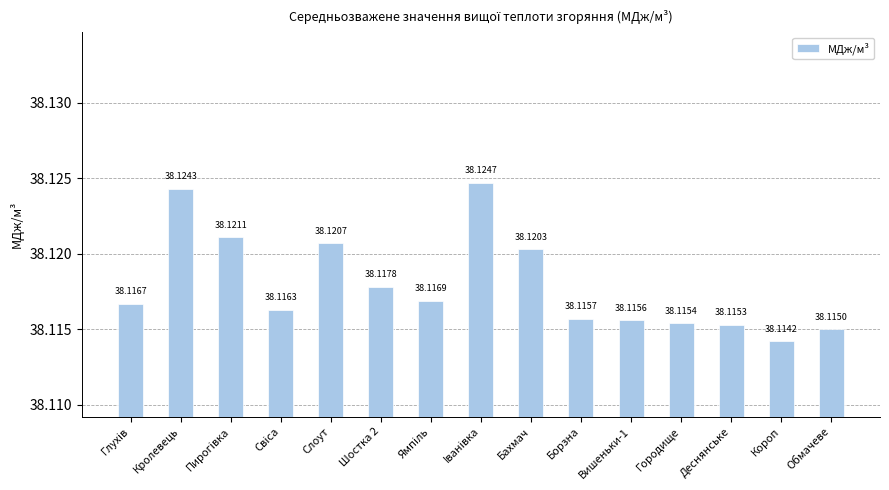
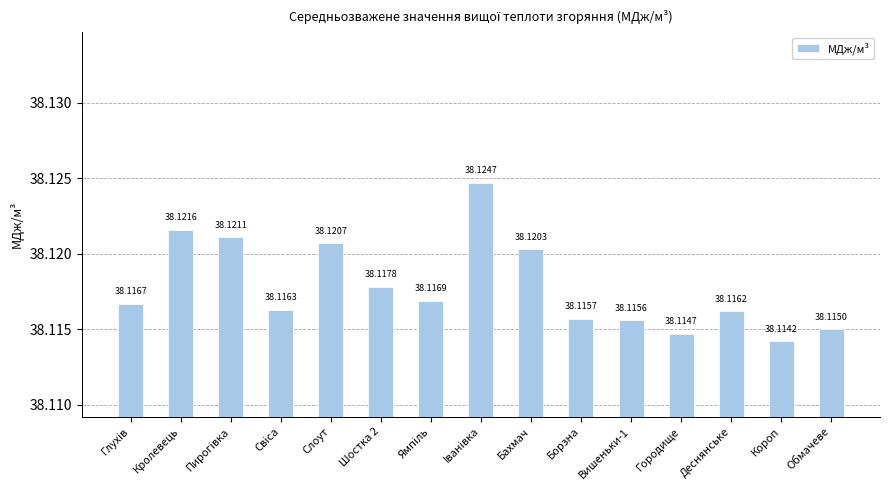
Кролевець: 38.1243 -> 38.1216
Городище: 38.1154 -> 38.1147
Деснянське: 38.1153 -> 38.1162
